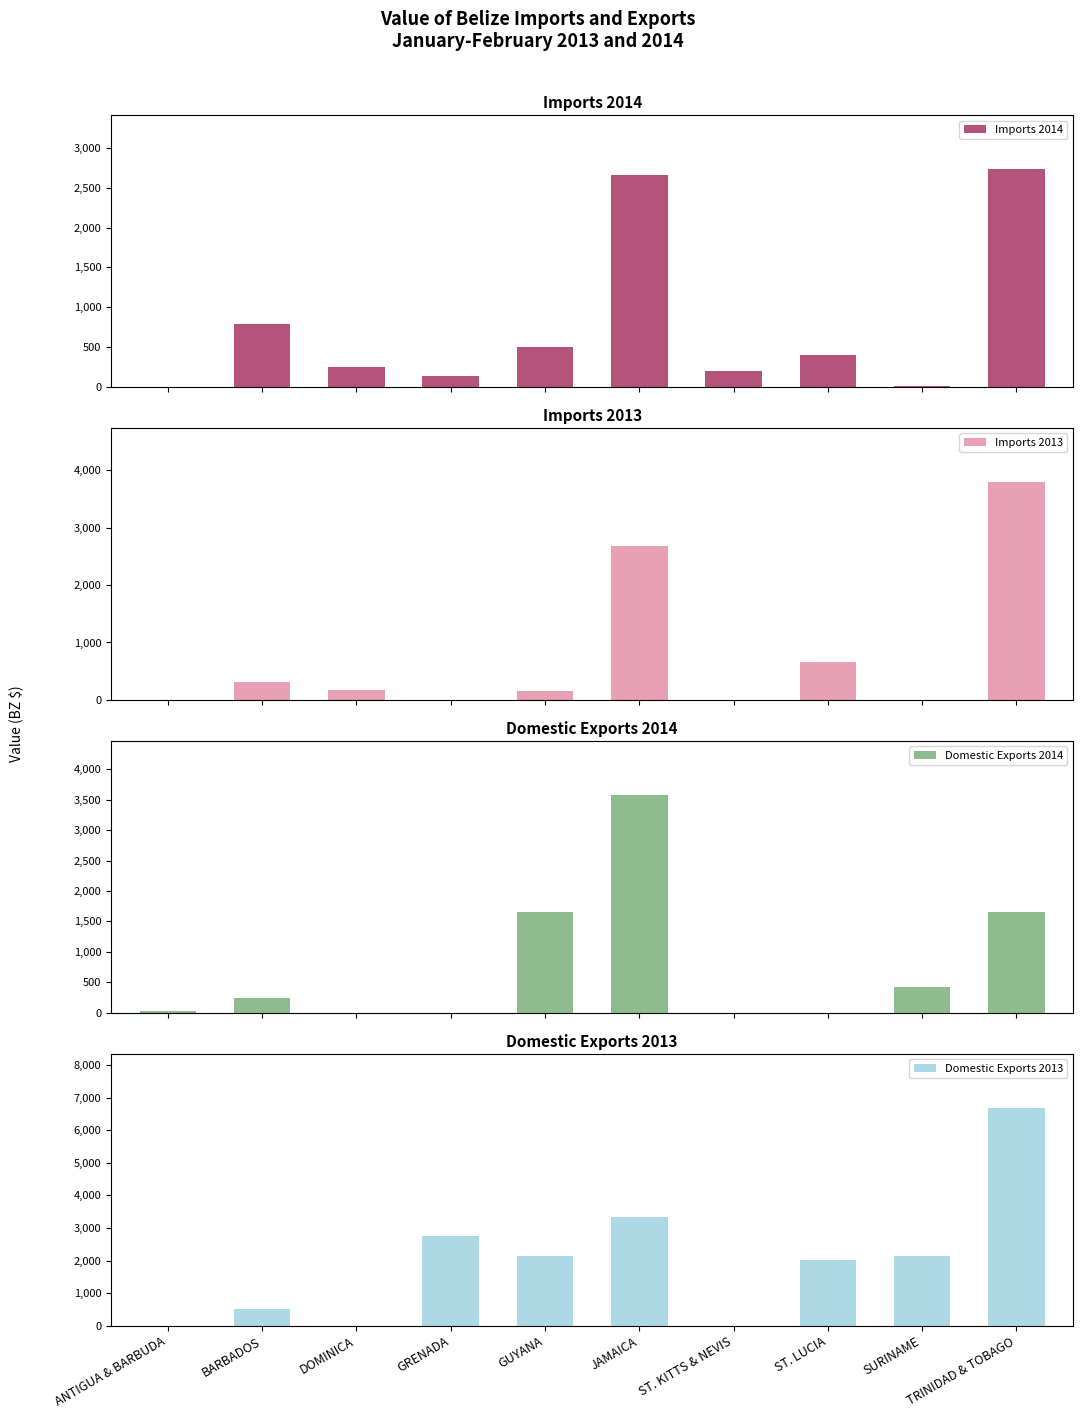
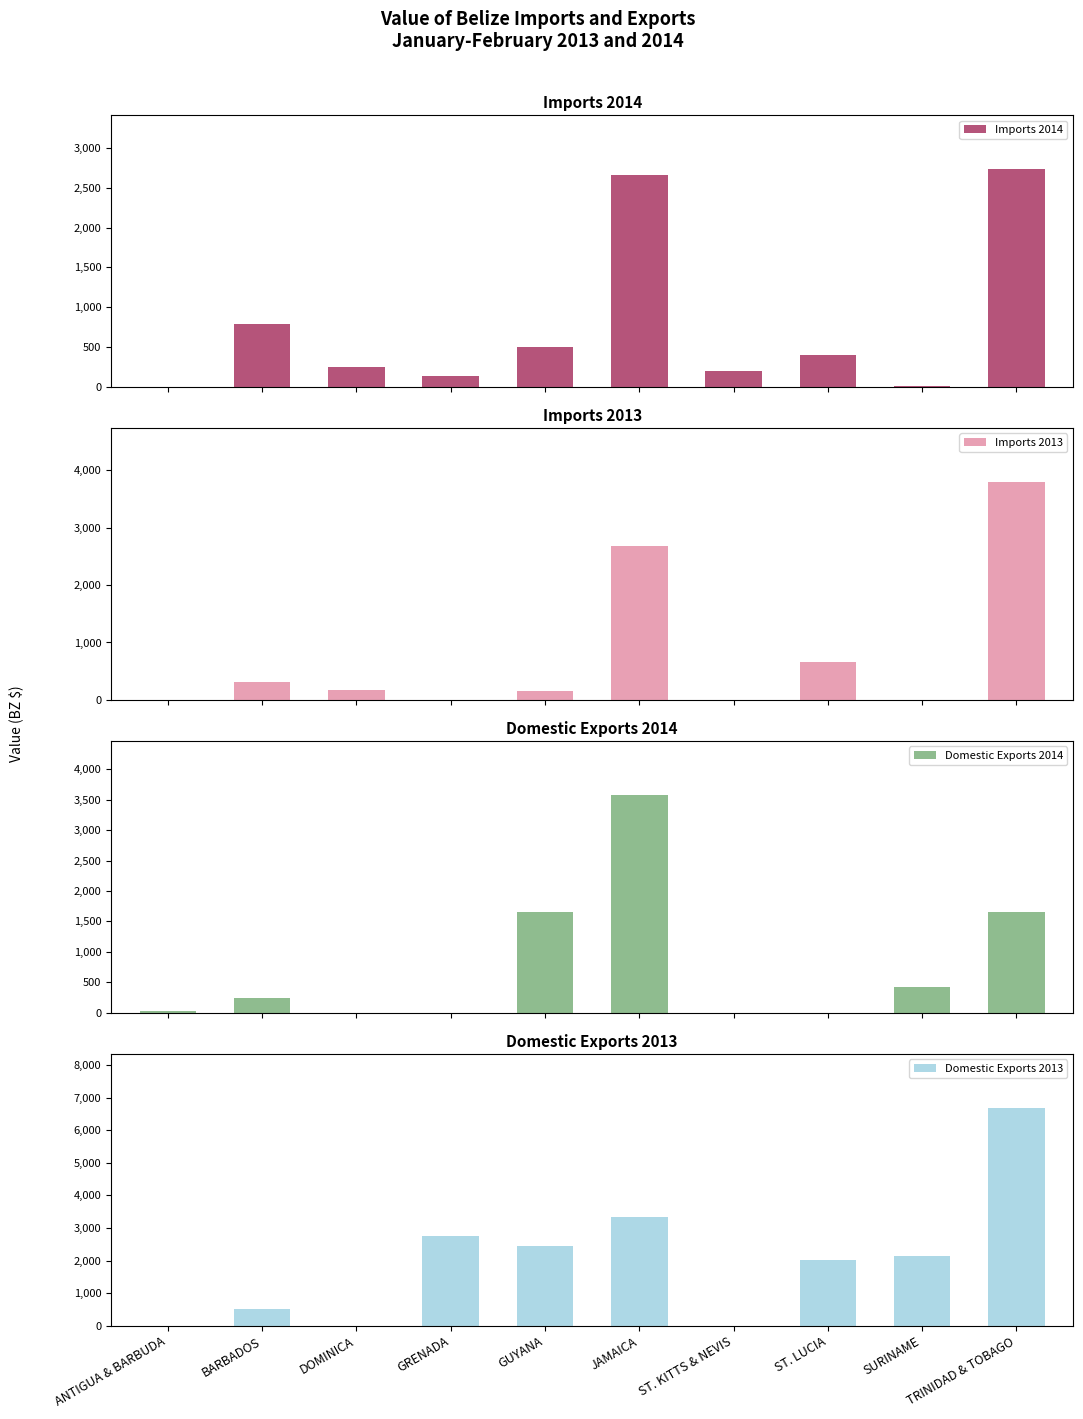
Domestic Exports 2013, GUYANA: 2,100 -> 2,400
